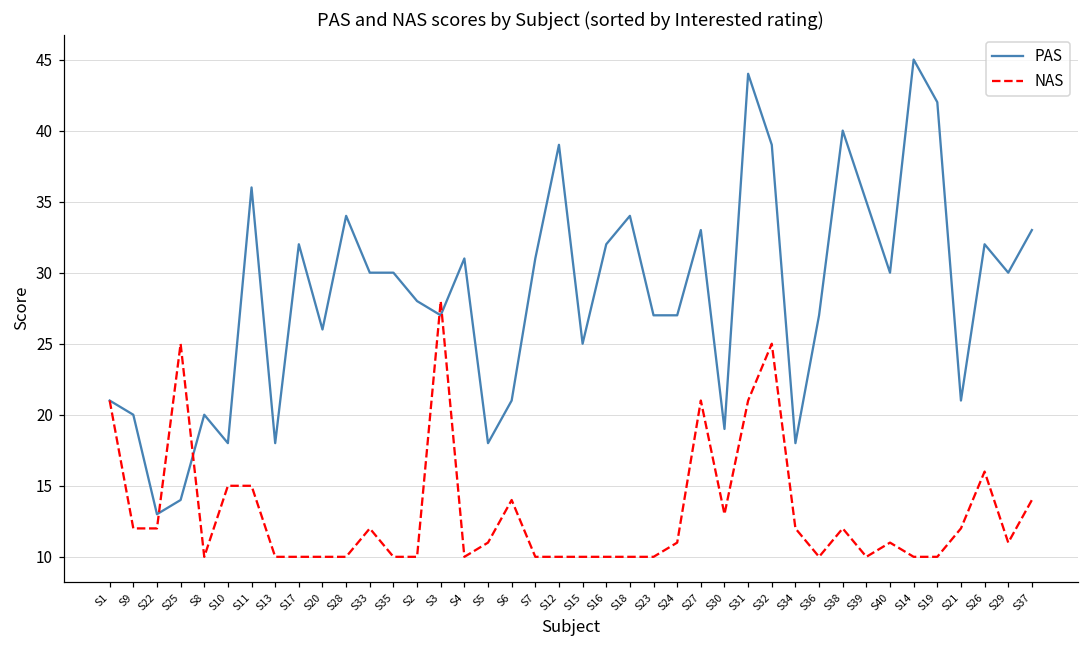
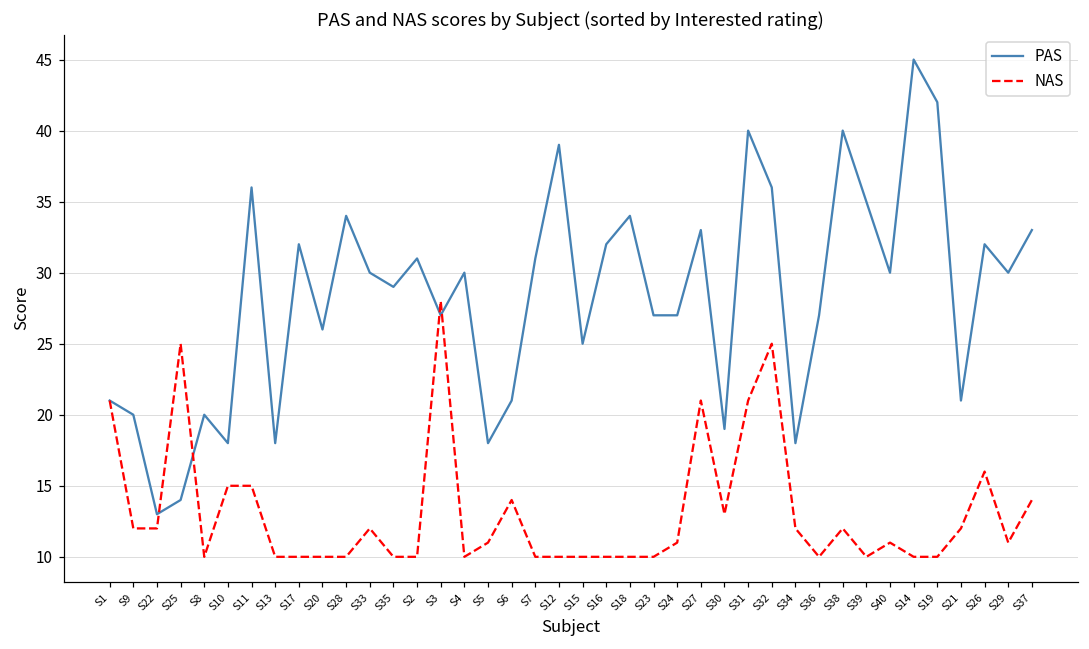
PAS, S35: 30 -> 29
PAS, S2: 28 -> 31
PAS, S4: 31 -> 30
PAS, S31: 44 -> 40
PAS, S32: 39 -> 36
